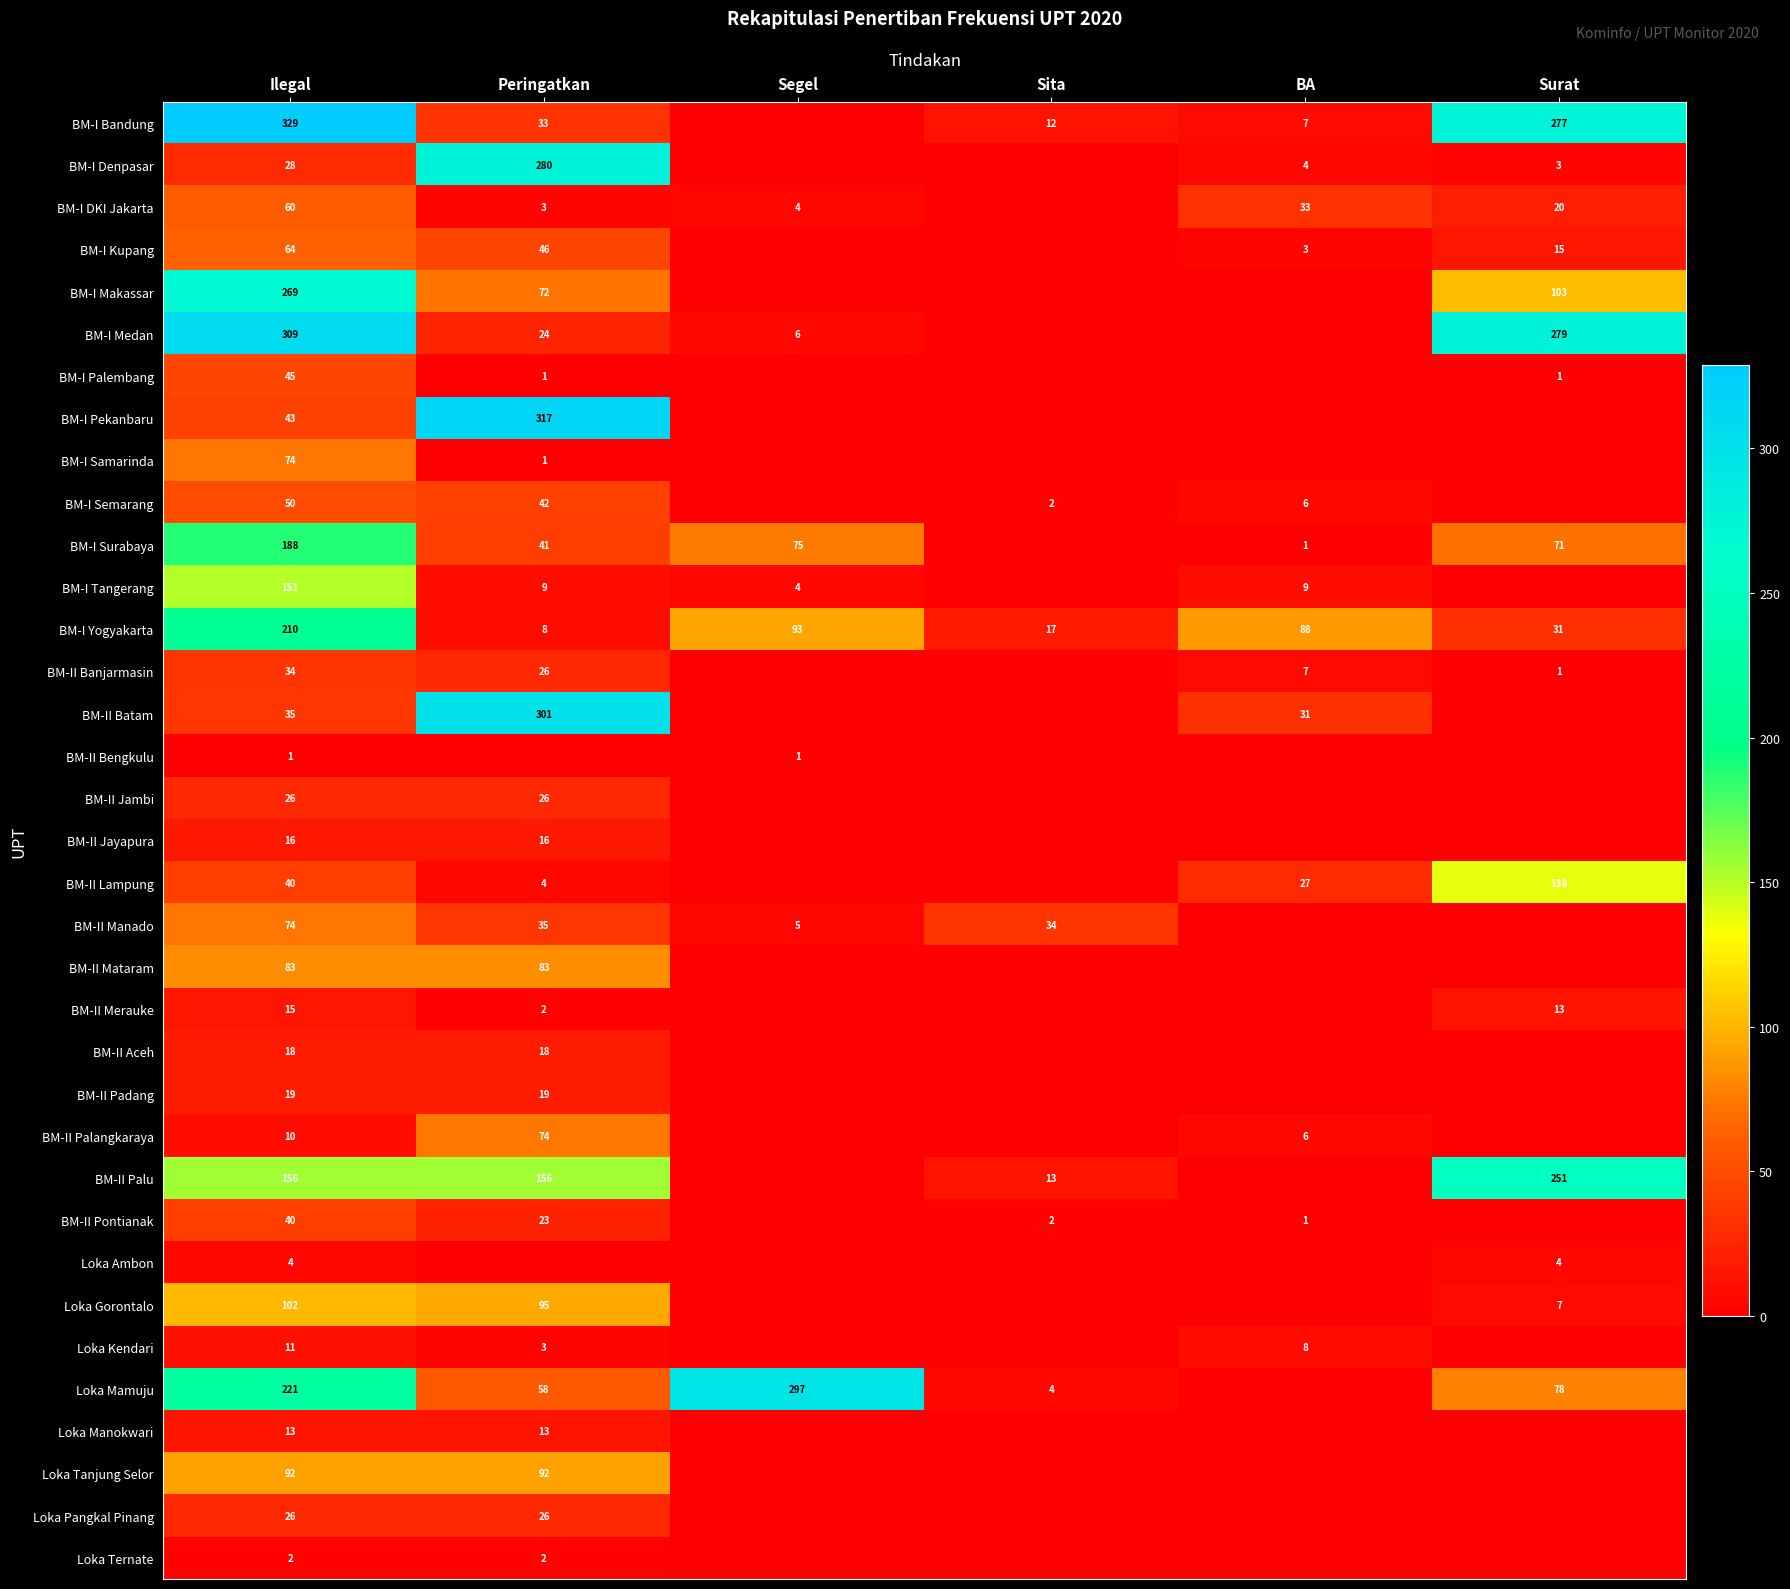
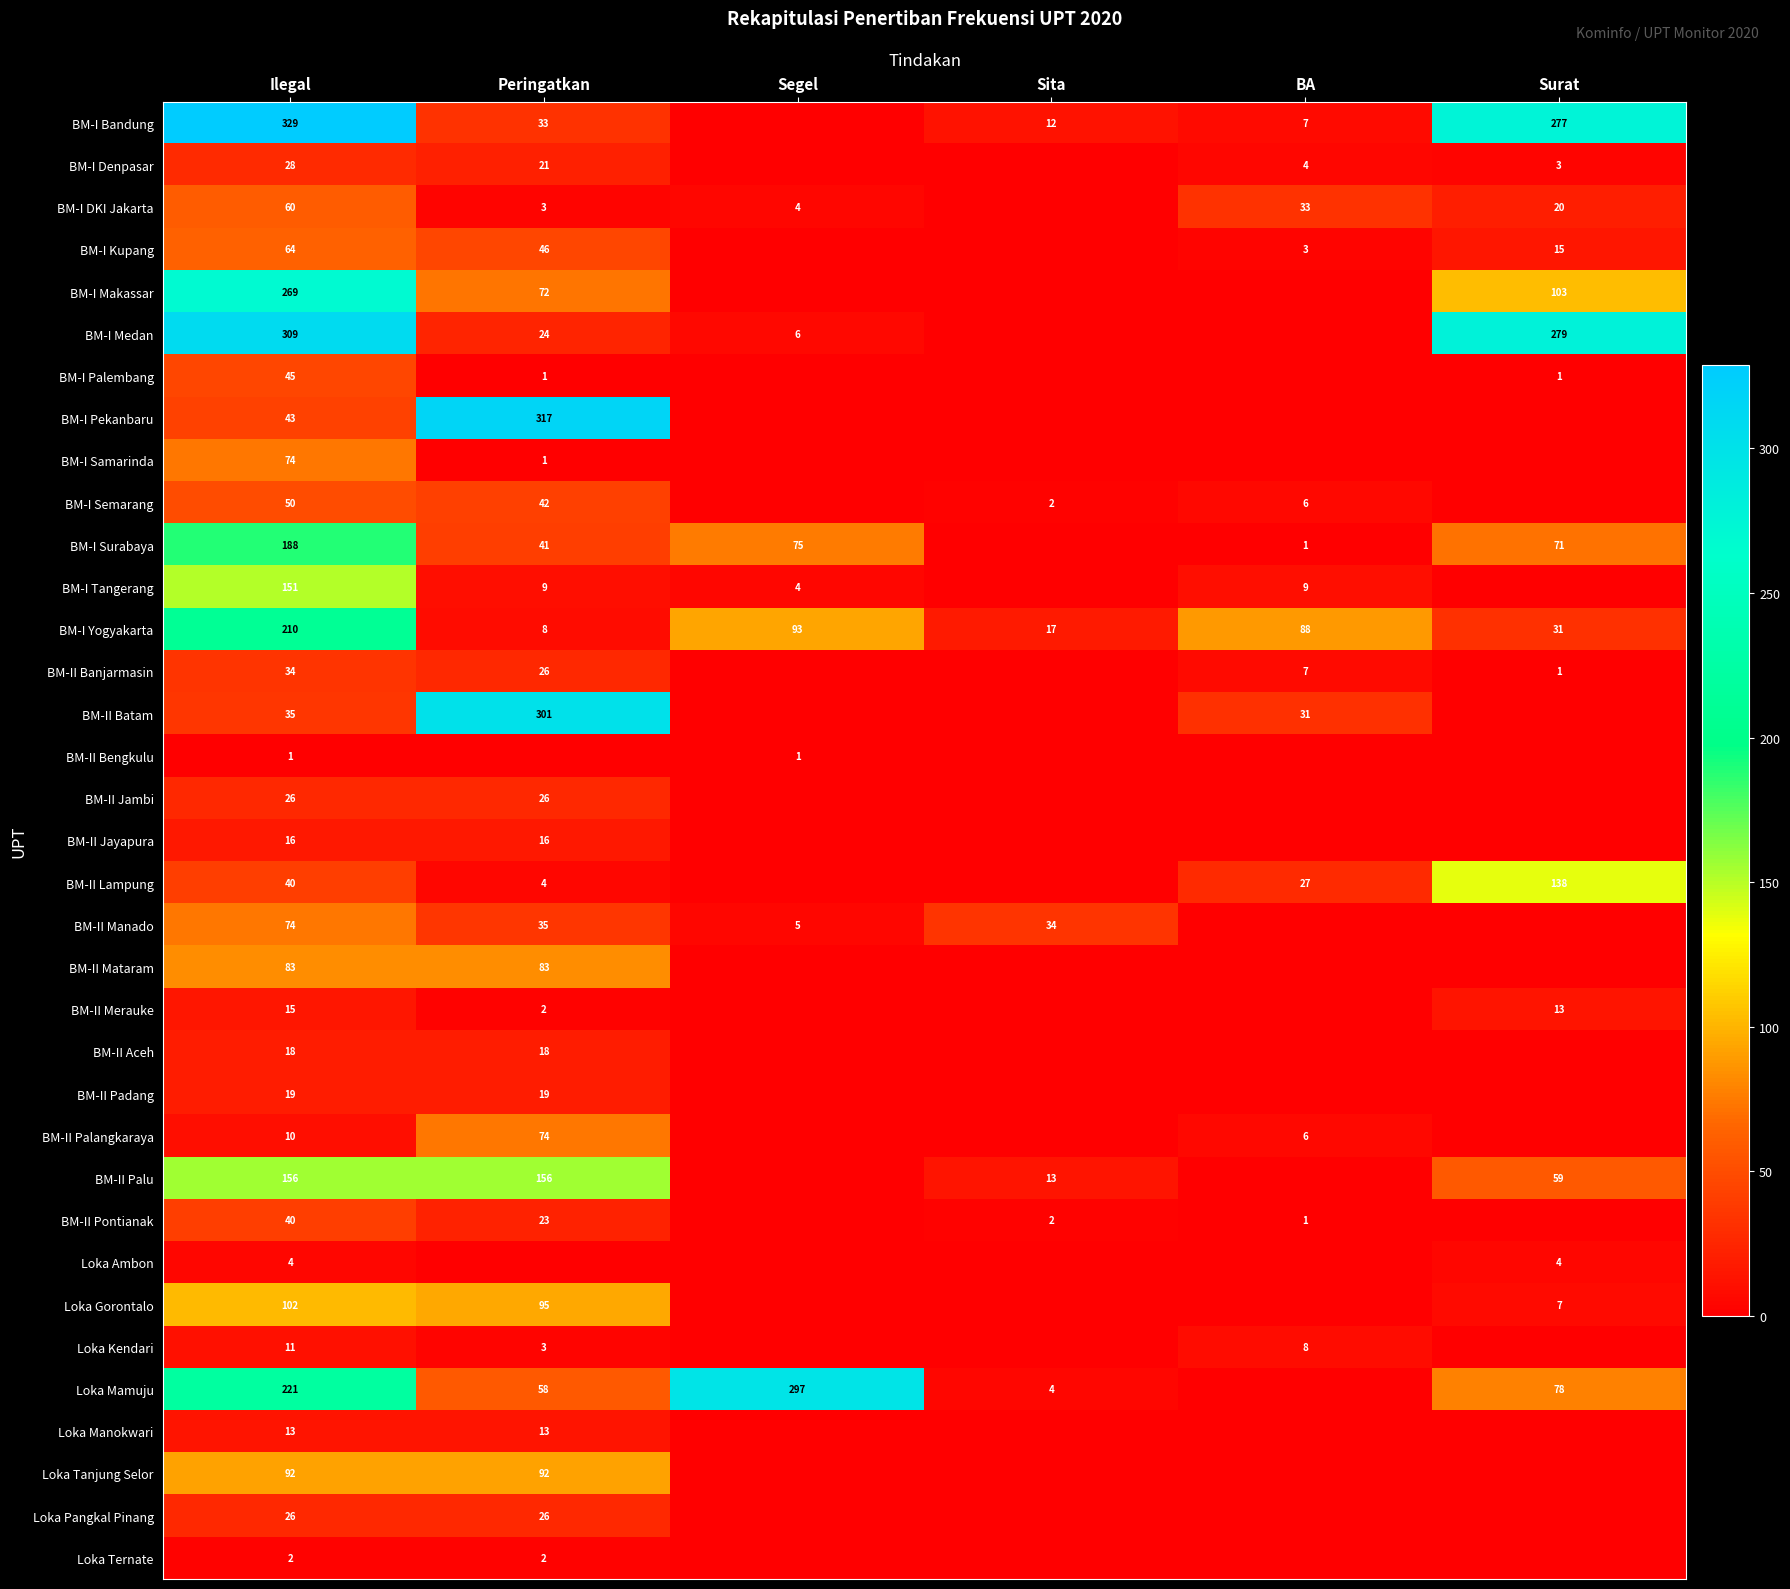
BM-I Denpasar, Peringatkan: 280 -> 21
BM-II Palu, Surat: 251 -> 59
